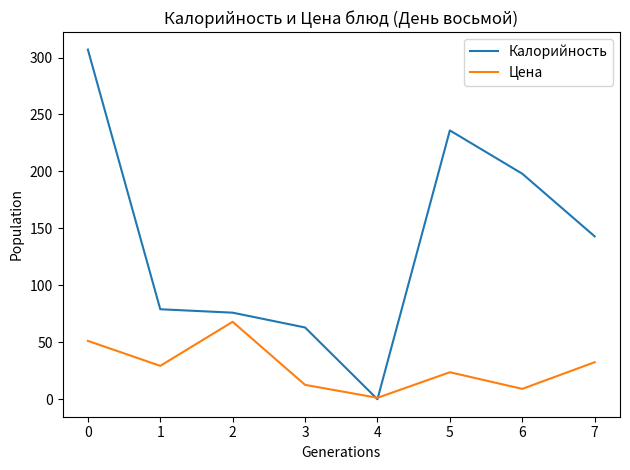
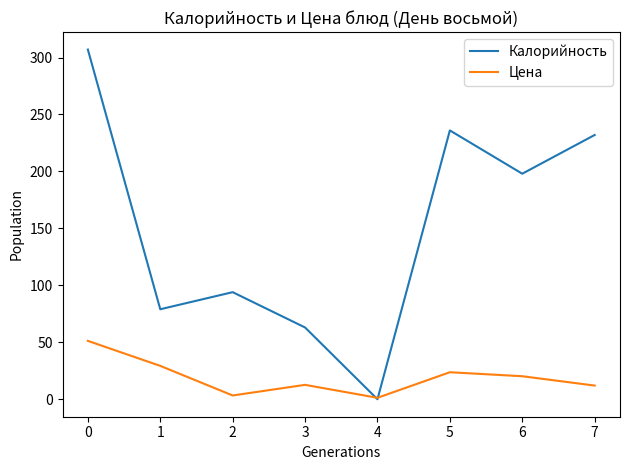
Калорийность, 2: 76 -> 94
Цена, 2: 68 -> 3
Цена, 6: 9 -> 20
Калорийность, 7: 143 -> 232
Цена, 7: 33 -> 12
